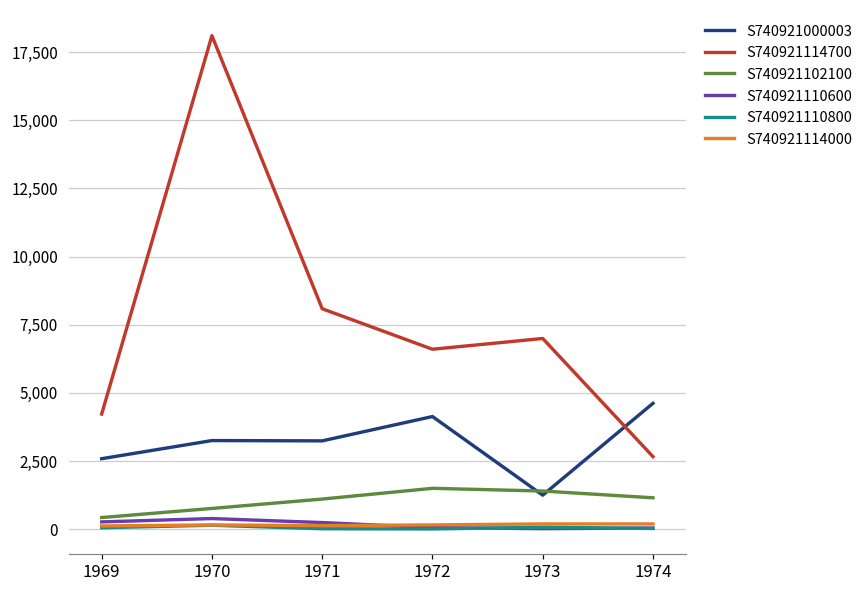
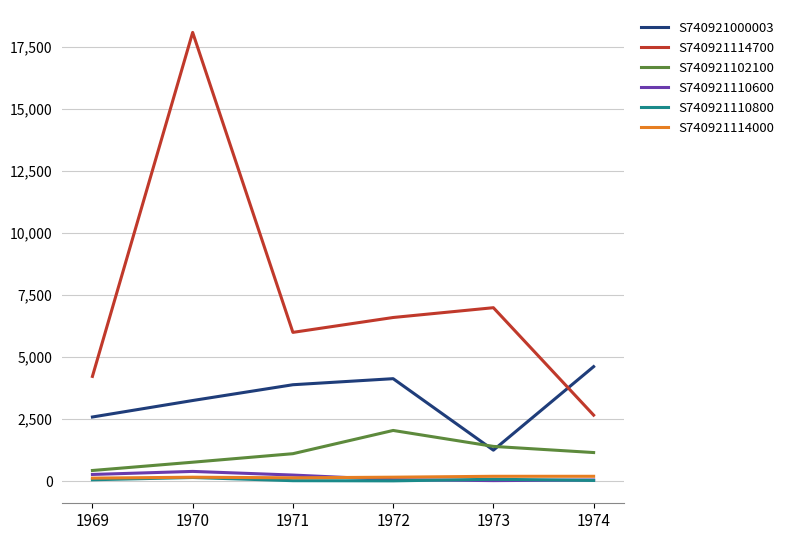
S740921000003, 1971: 3,200 -> 3,900
S740921114700, 1971: 8,100 -> 6,000
S740921102100, 1972: 1,500 -> 2,000
